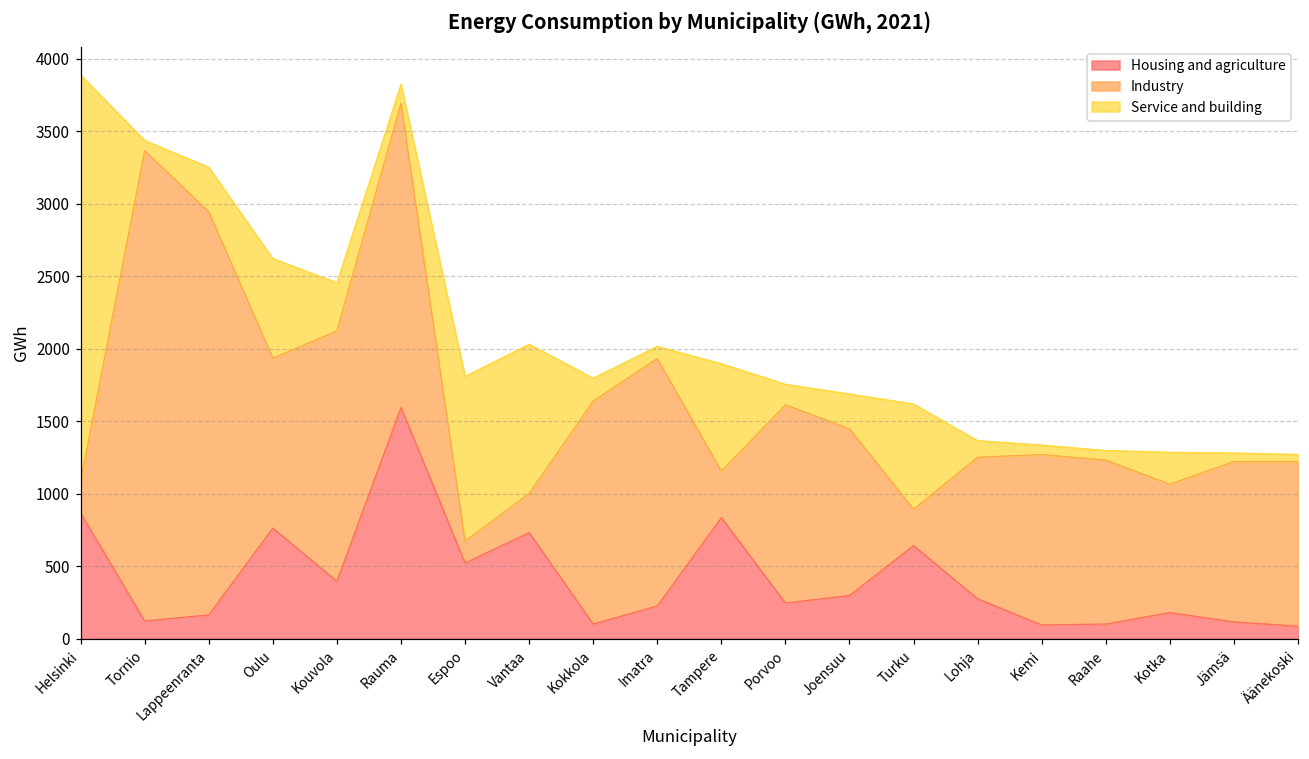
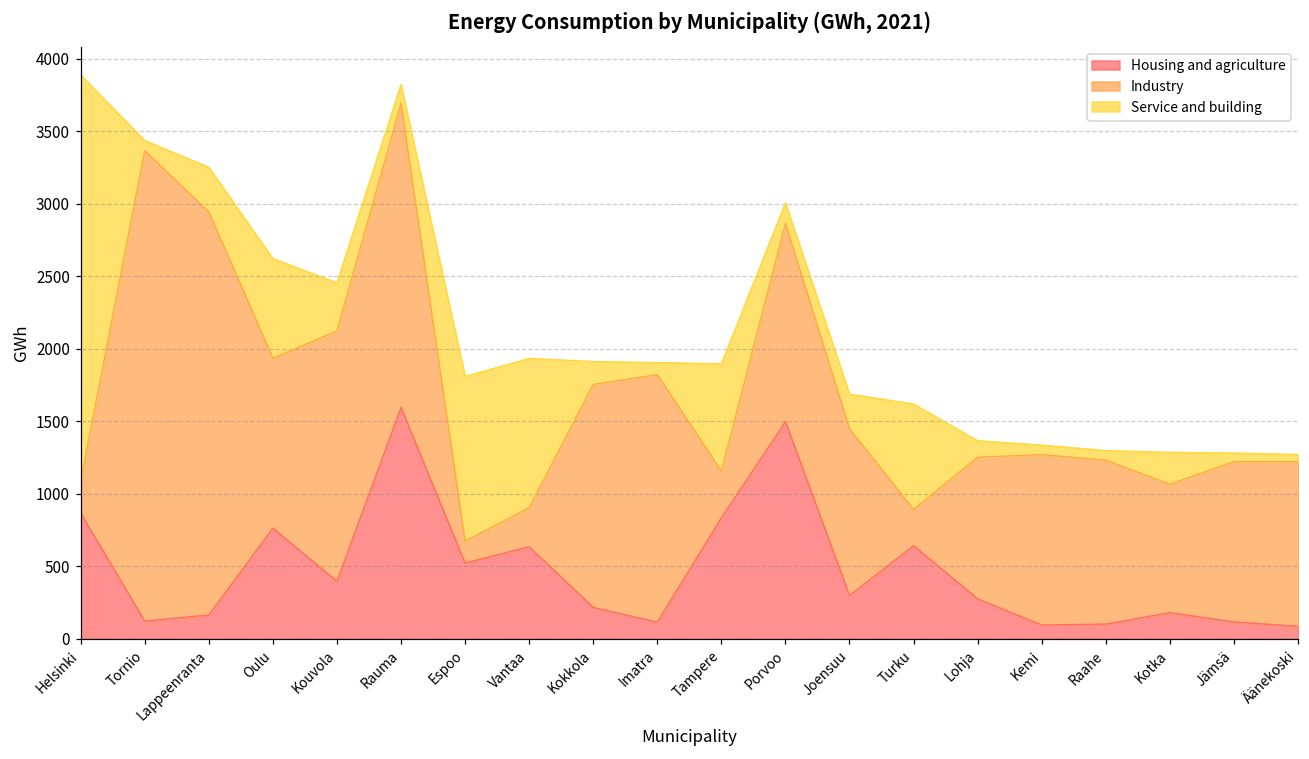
Housing and agriculture, Vantaa: 730 -> 640
Housing and agriculture, Kokkola: 100 -> 220
Housing and agriculture, Imatra: 230 -> 120
Housing and agriculture, Porvoo: 250 -> 1500
